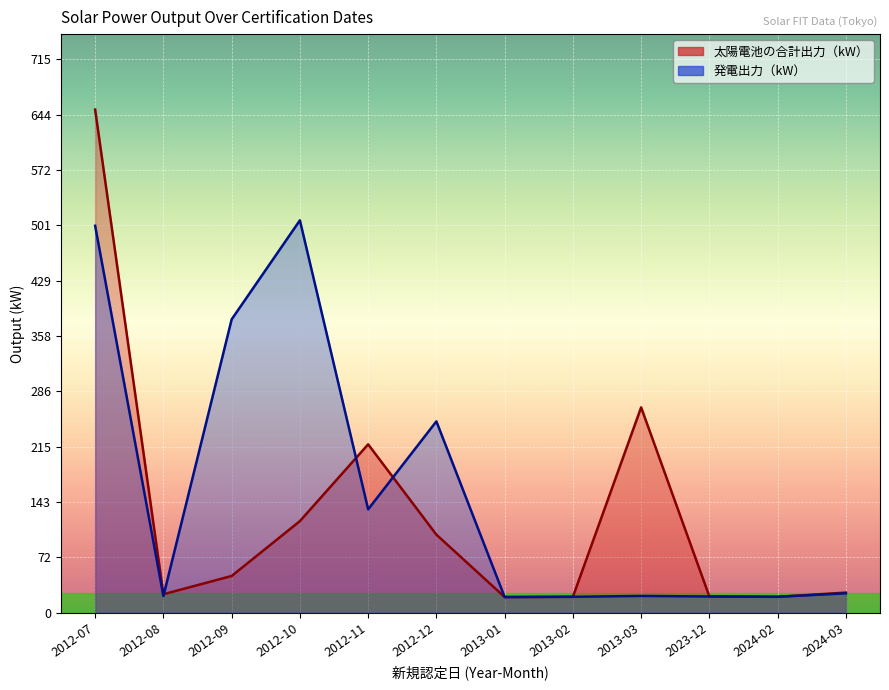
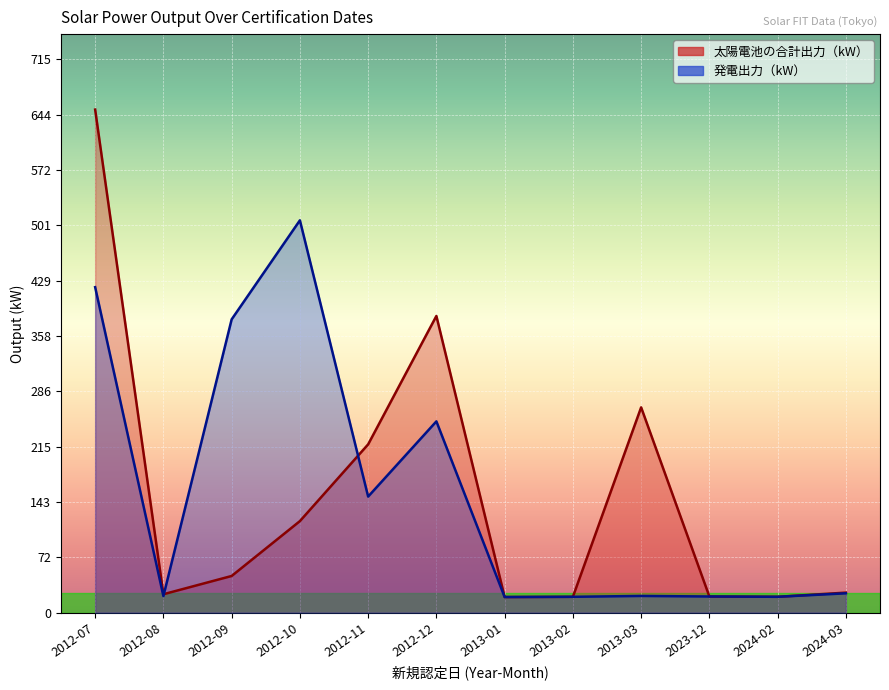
発電出力（kW）, 2012-07: 500 -> 420
発電出力（kW）, 2012-11: 130 -> 150
太陽電池の合計出力（kW）, 2012-12: 100 -> 380
